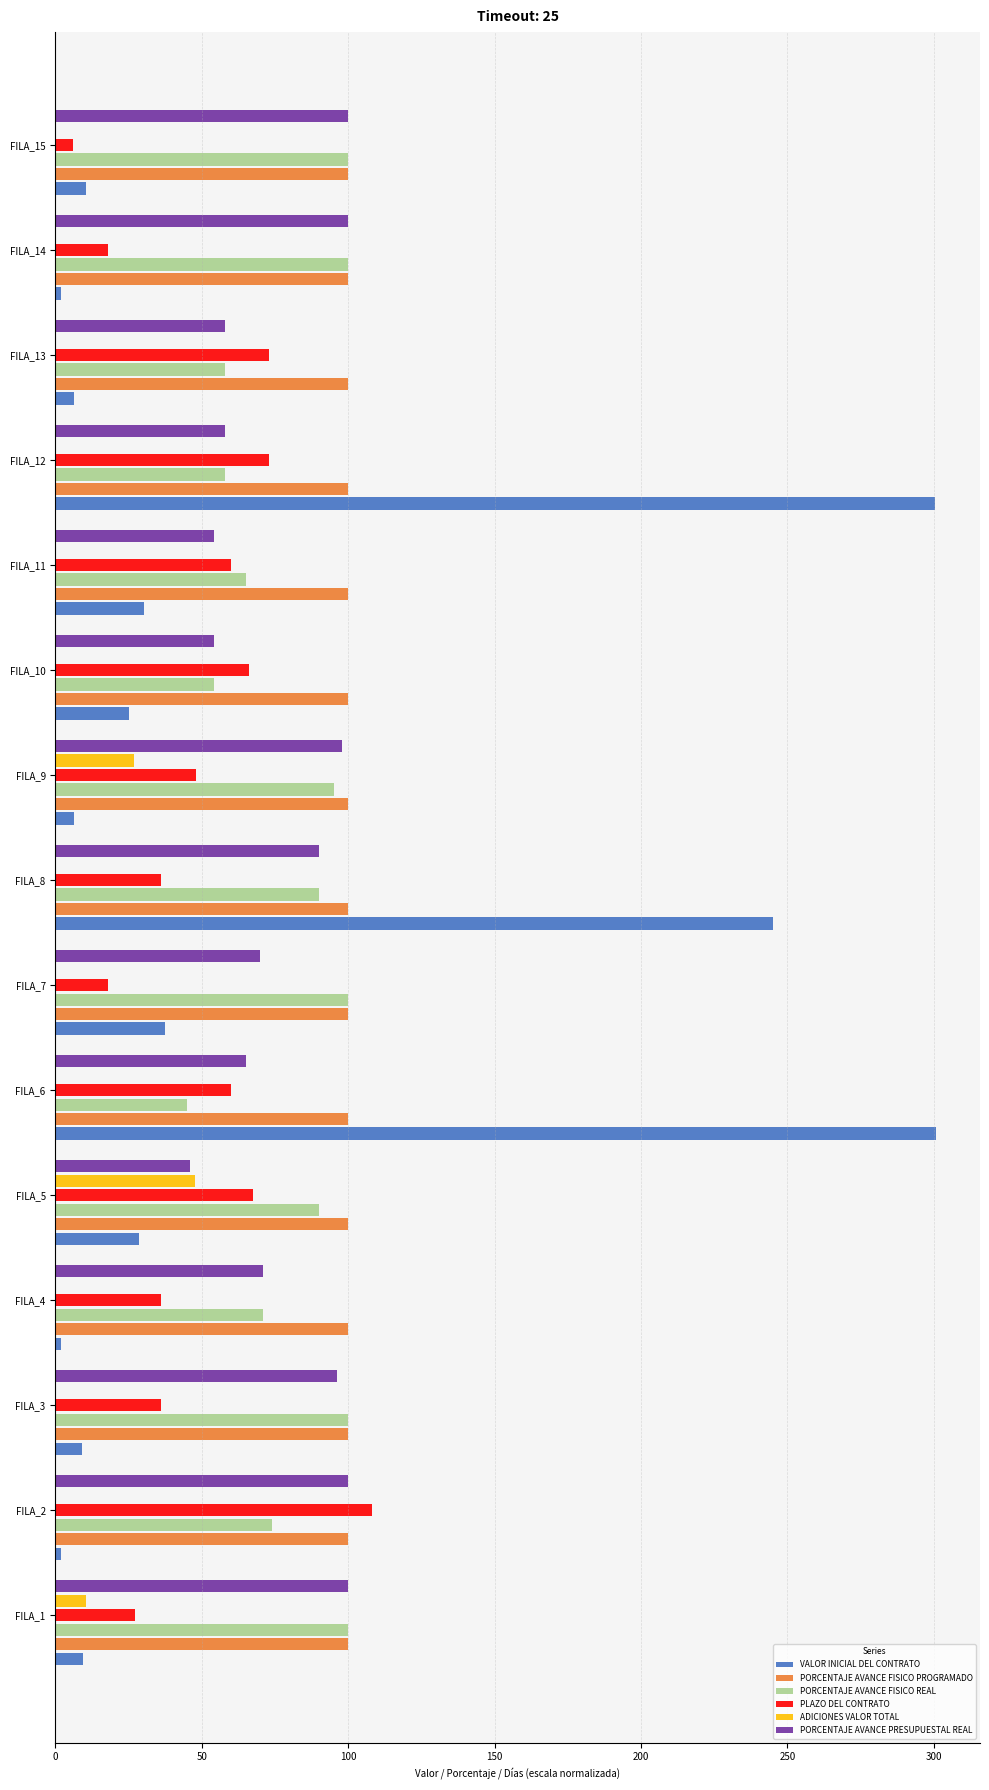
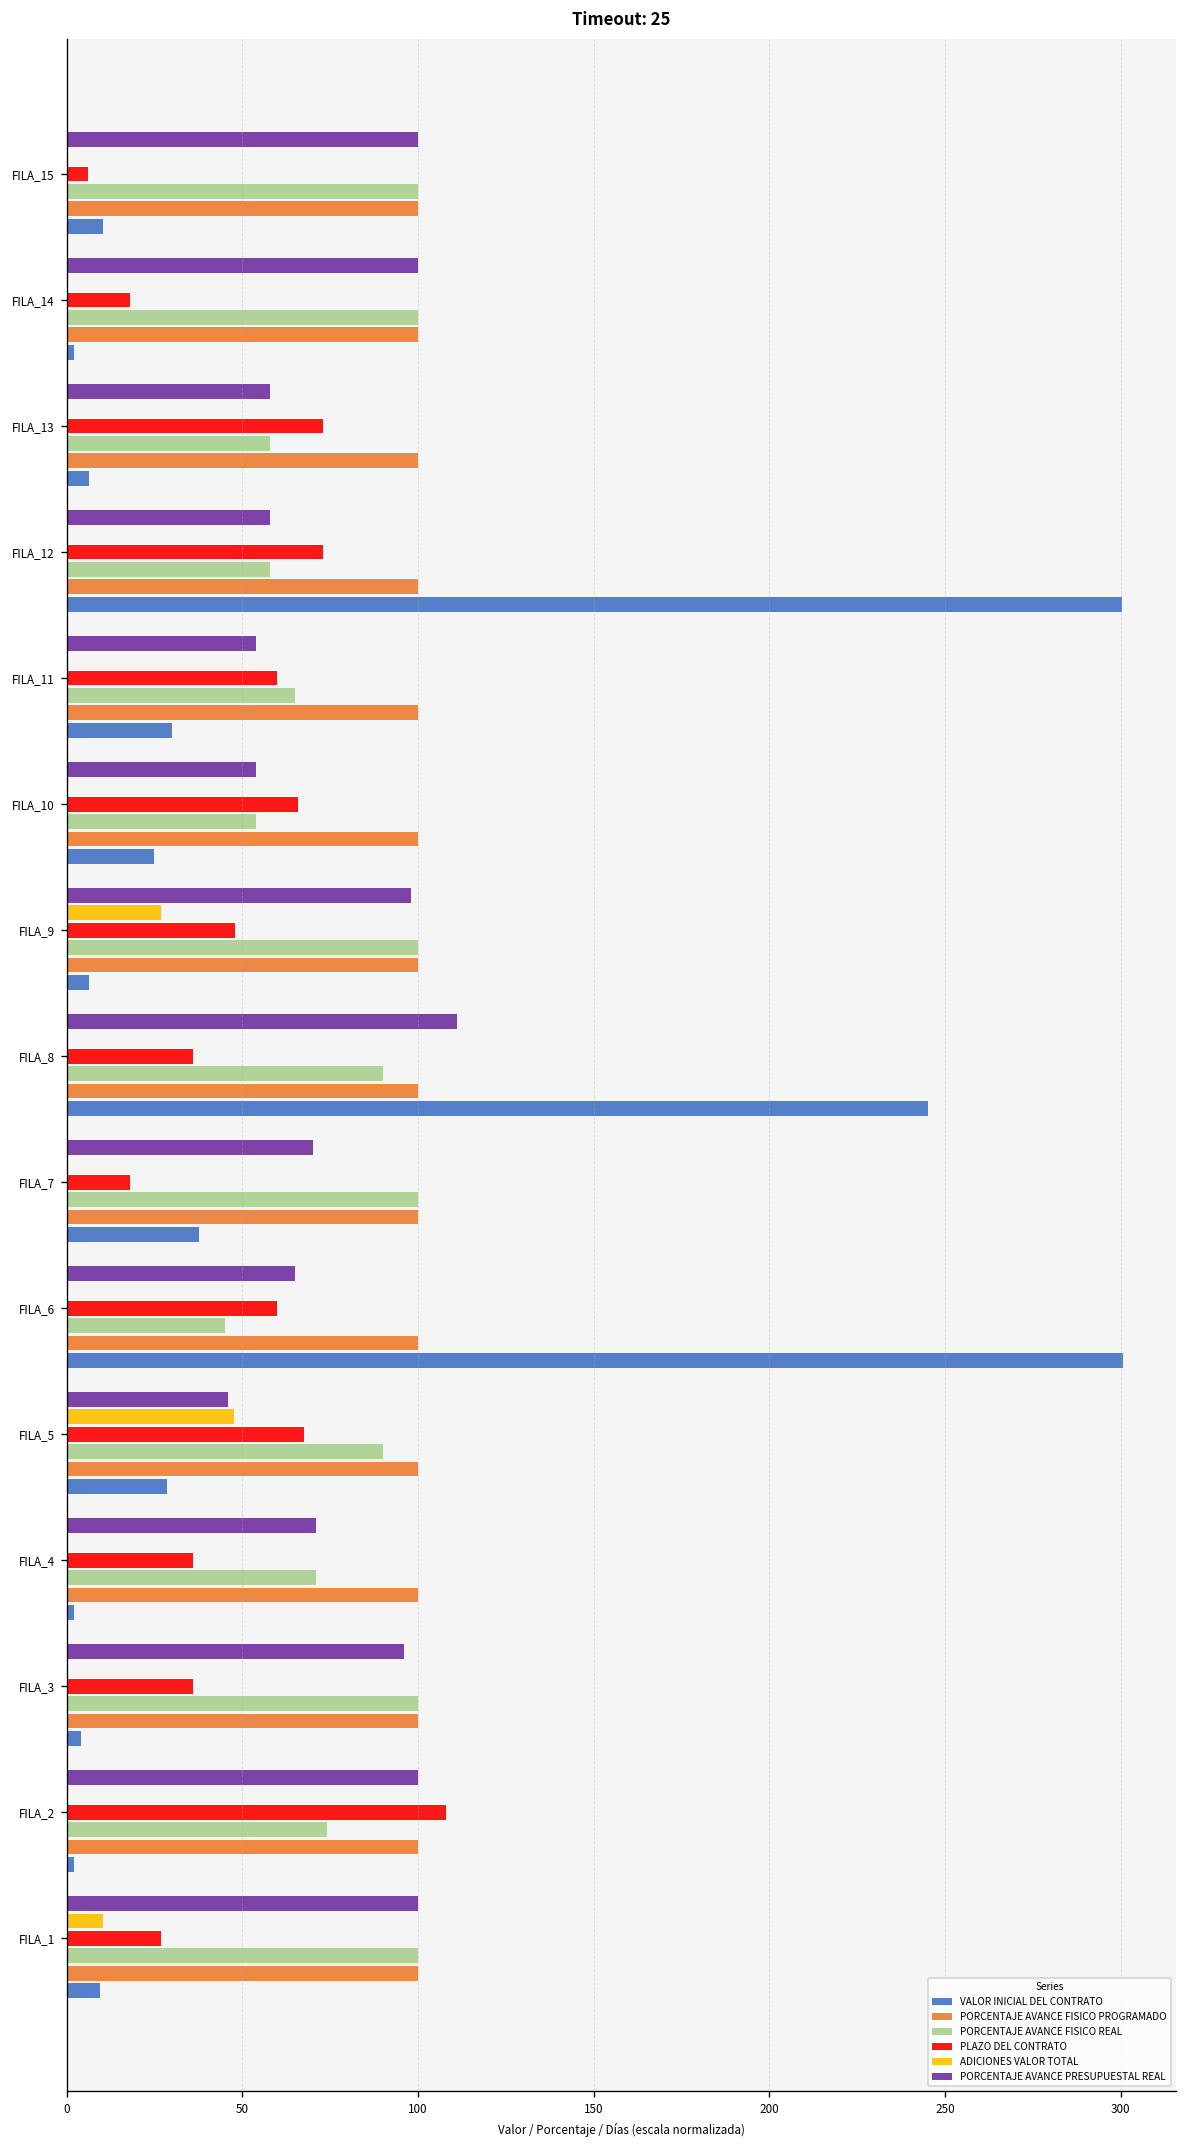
PORCENTAJE AVANCE FISICO REAL, FILA_9: 95 -> 100
PORCENTAJE AVANCE PRESUPUESTAL REAL, FILA_8: 90 -> 111
VALOR INICIAL DEL CONTRATO, FILA_3: 9 -> 4
